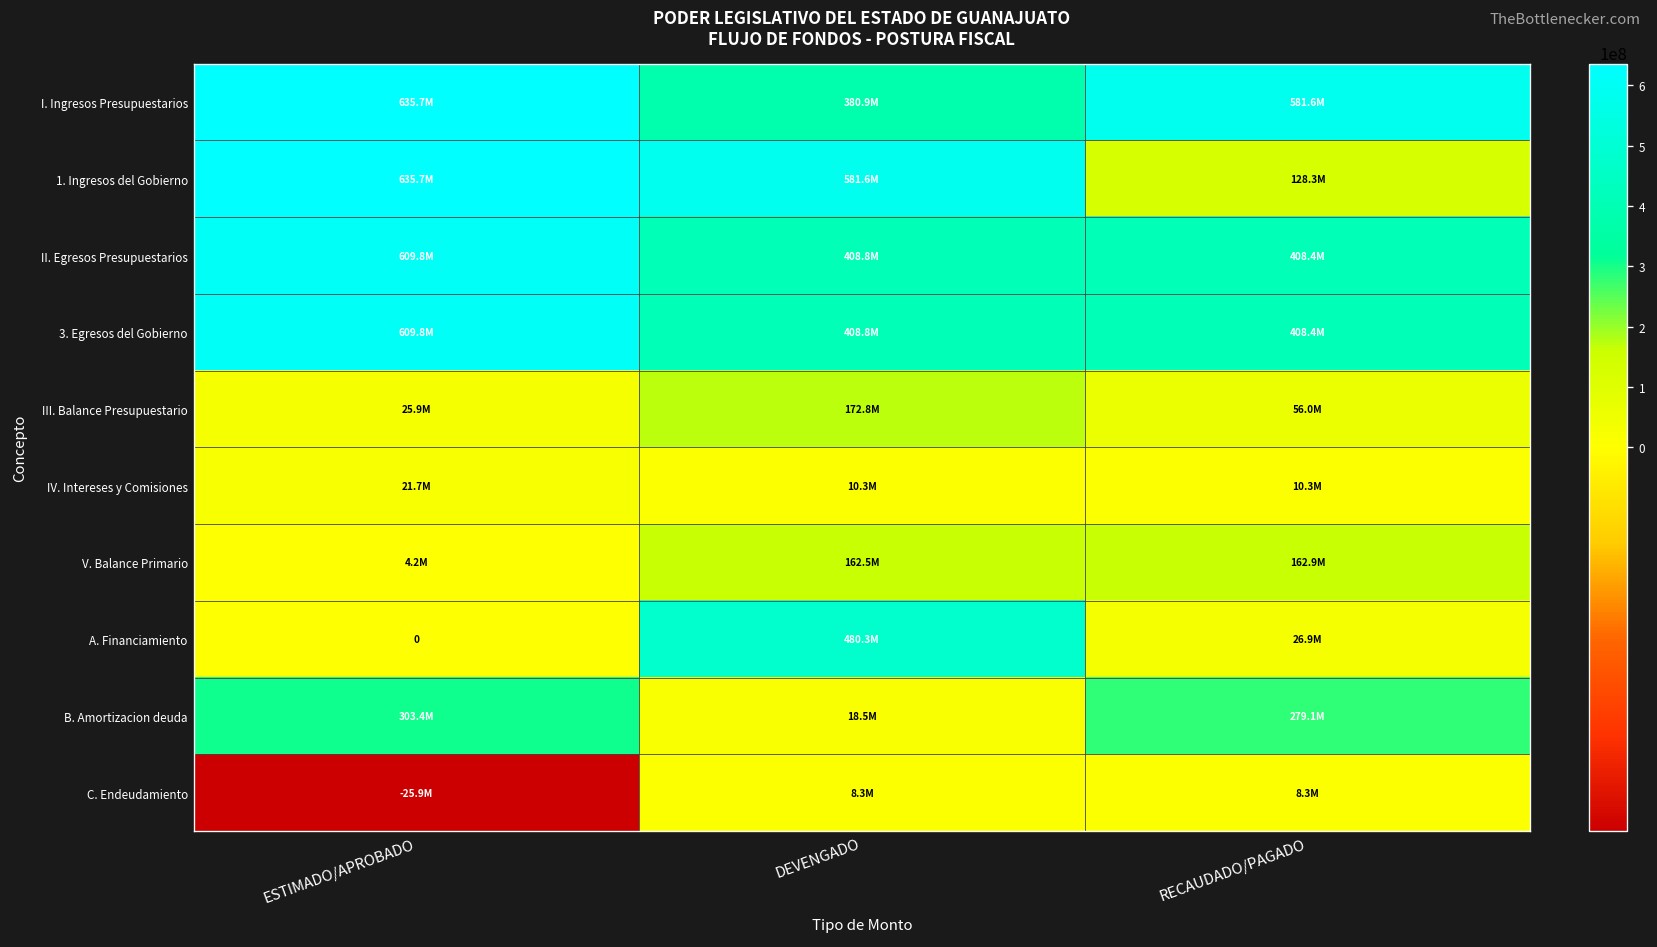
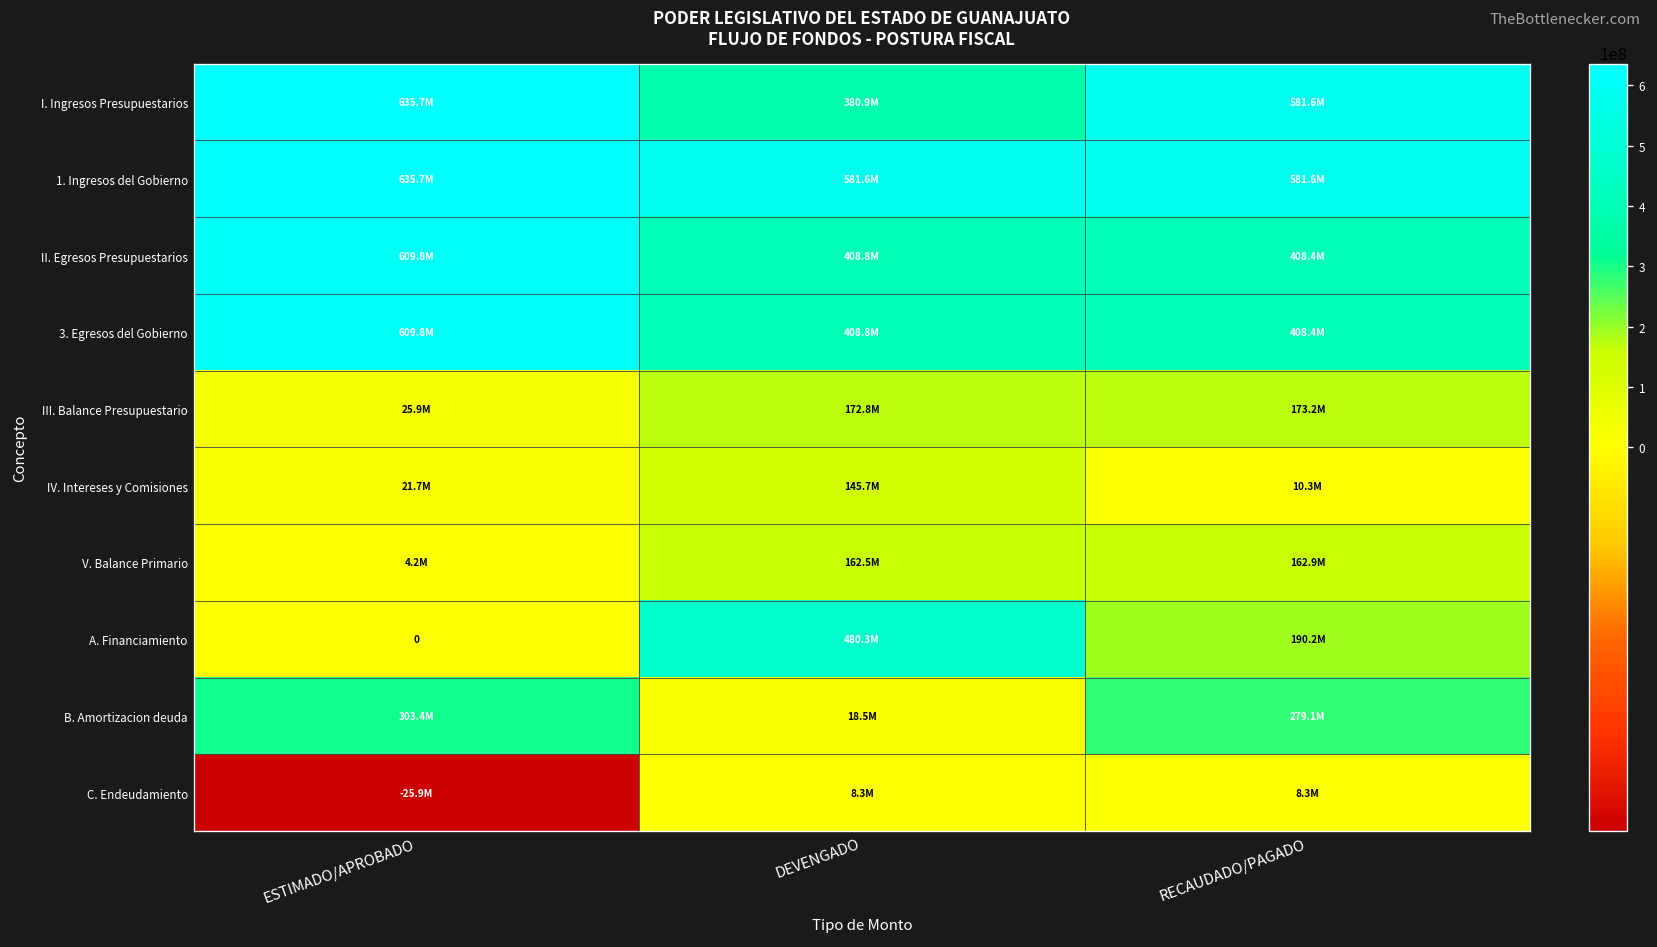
1. Ingresos del Gobierno, RECAUDADO/PAGADO: 128.3M -> 581.6M
III. Balance Presupuestario, RECAUDADO/PAGADO: 56.0M -> 173.2M
IV. Intereses y Comisiones, DEVENGADO: 10.3M -> 145.7M
A. Financiamiento, RECAUDADO/PAGADO: 26.9M -> 190.2M
